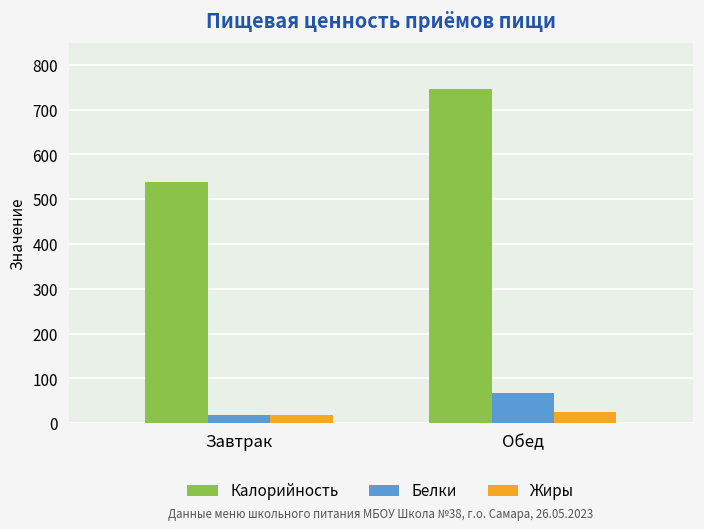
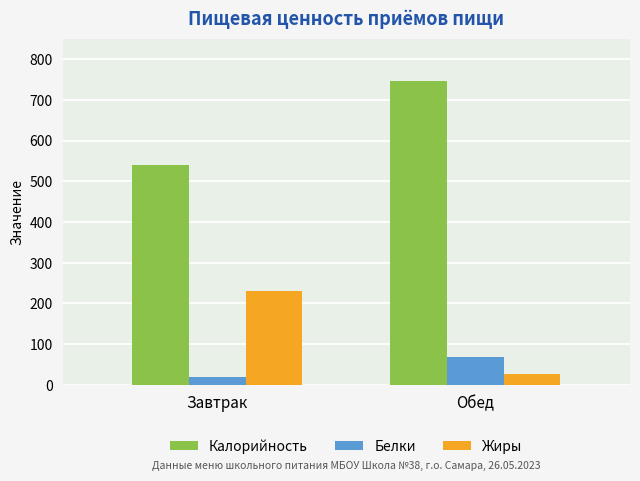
Жиры, Завтрак: 20 -> 230
